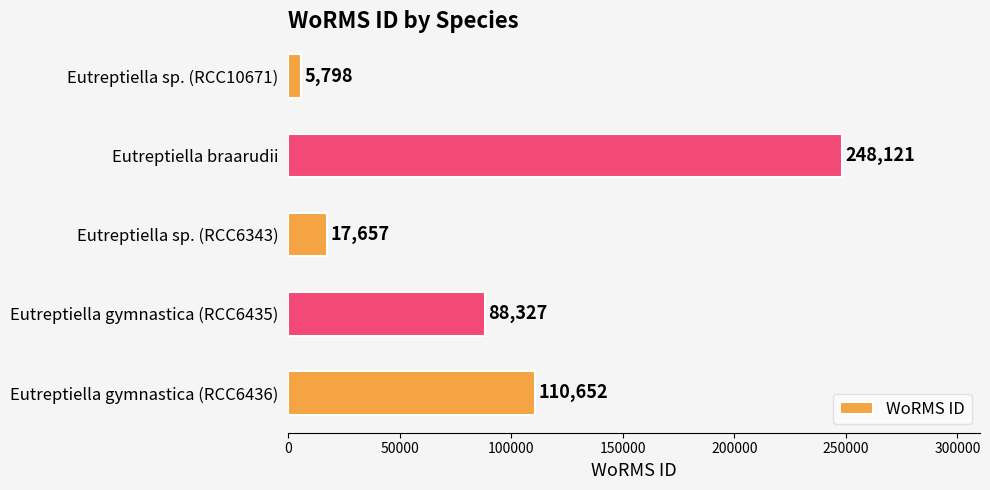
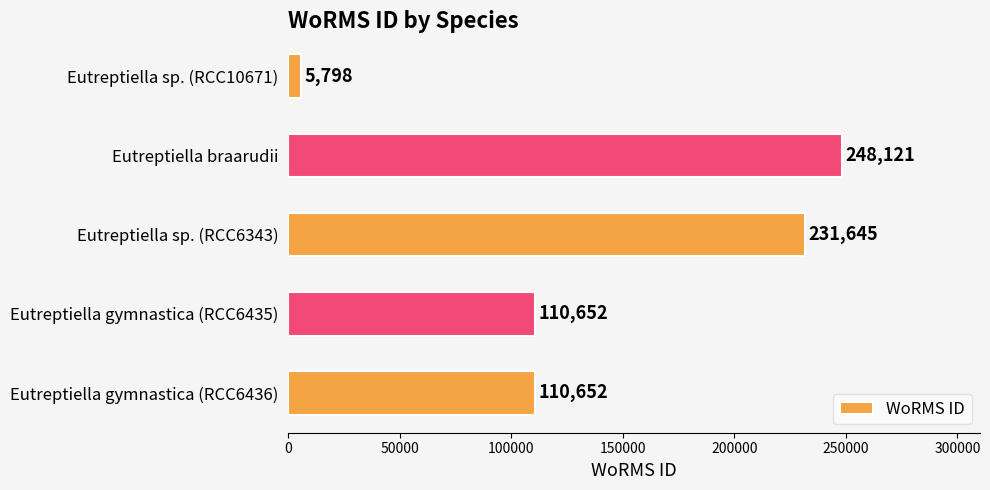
Eutreptiella sp. (RCC6343): 17,657 -> 231,645
Eutreptiella gymnastica (RCC6435): 88,327 -> 110,652
